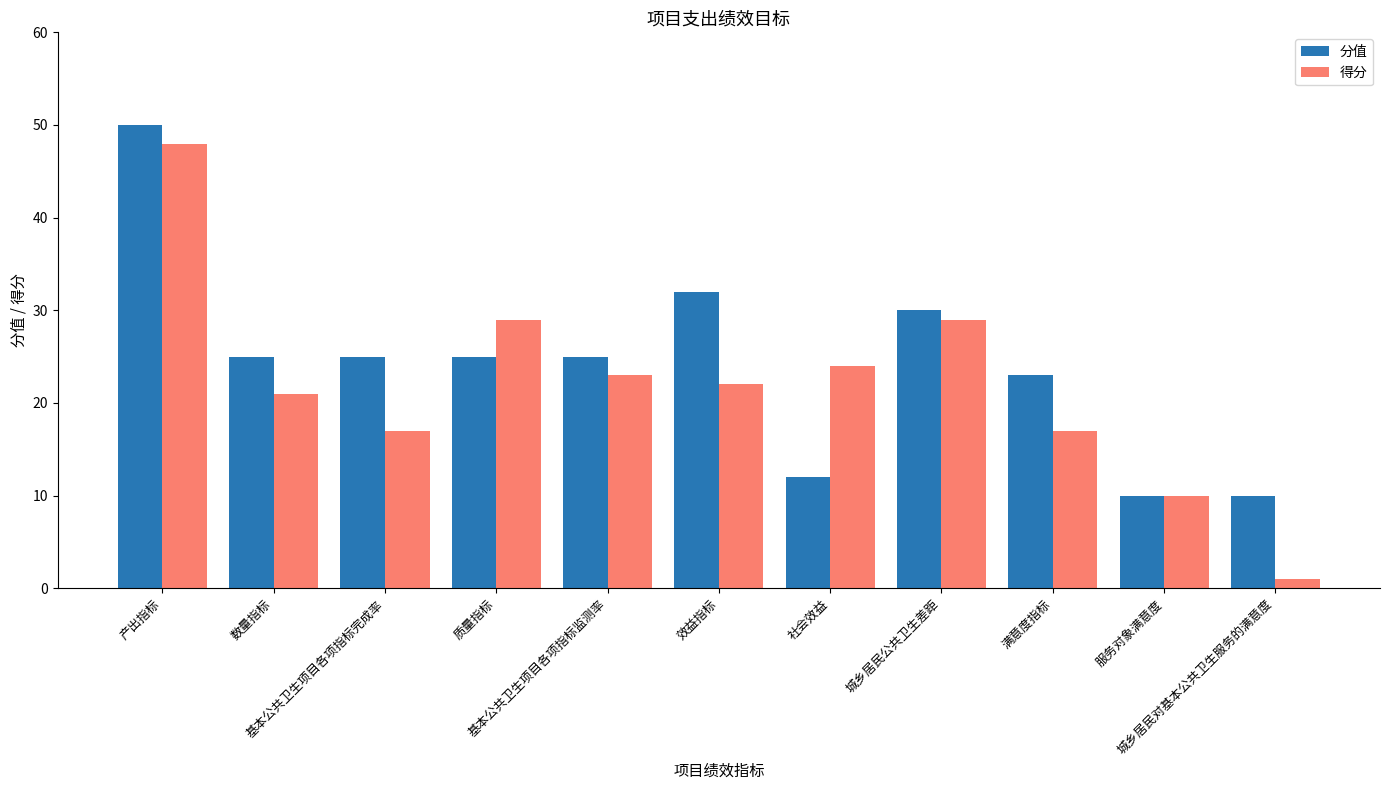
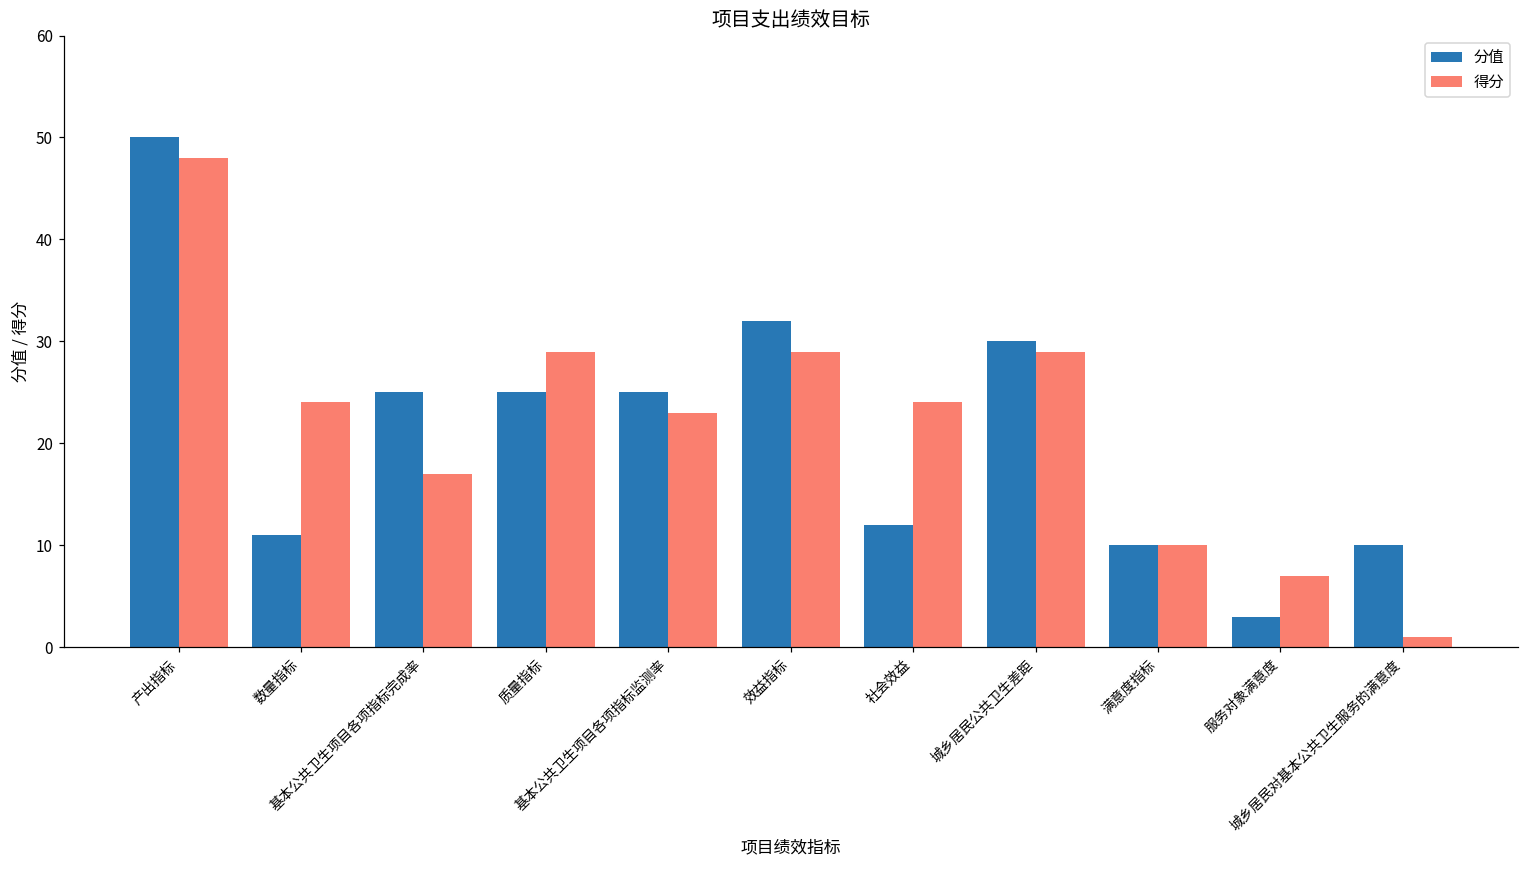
分值, 数量指标: 25 -> 11
得分, 数量指标: 21 -> 24
得分, 效益指标: 22 -> 29
分值, 满意度指标: 23 -> 10
得分, 满意度指标: 17 -> 10
分值, 服务对象满意度: 10 -> 3
得分, 服务对象满意度: 10 -> 7
